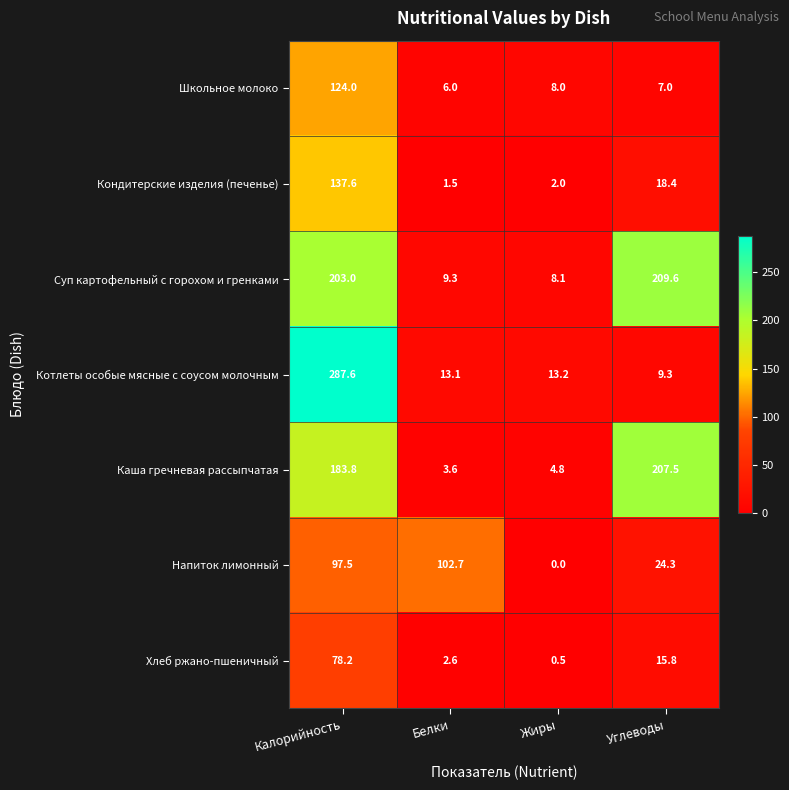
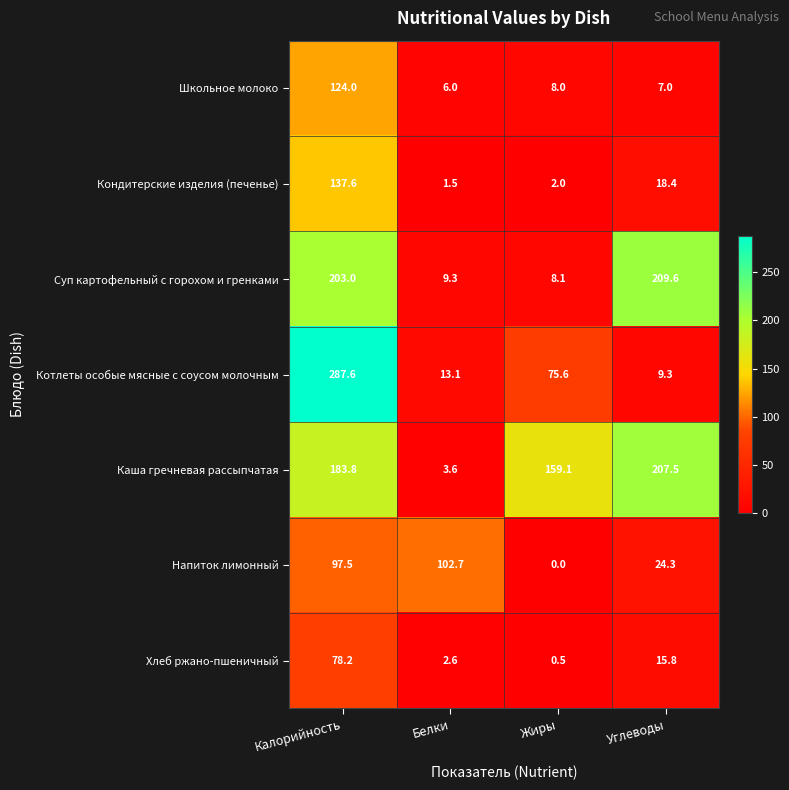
Котлеты особые мясные с соусом молочным, Жиры: 13.2 -> 75.6
Каша гречневая рассыпчатая, Жиры: 4.8 -> 159.1
